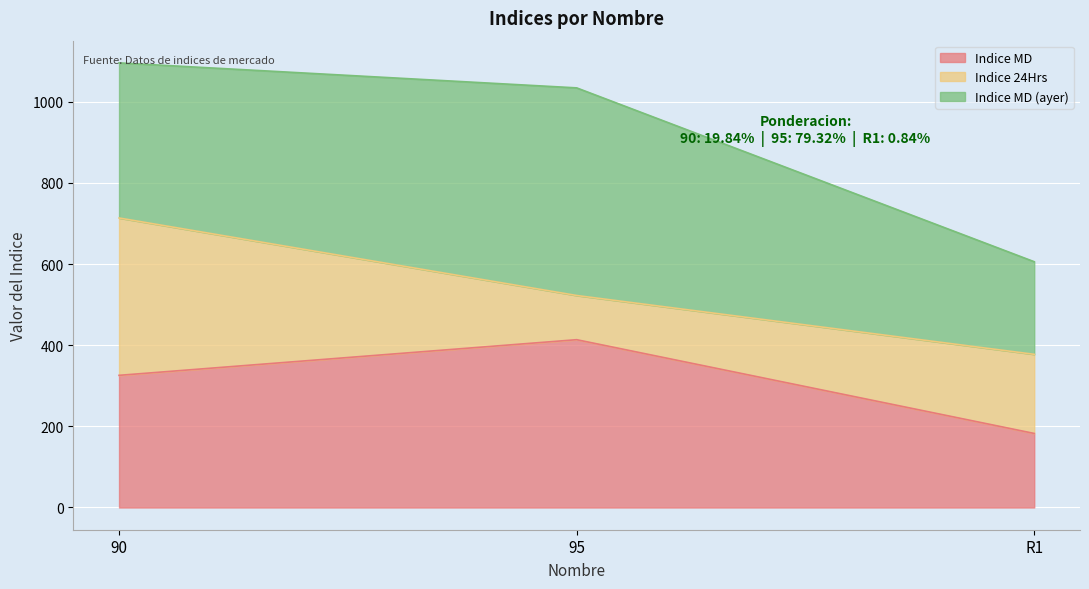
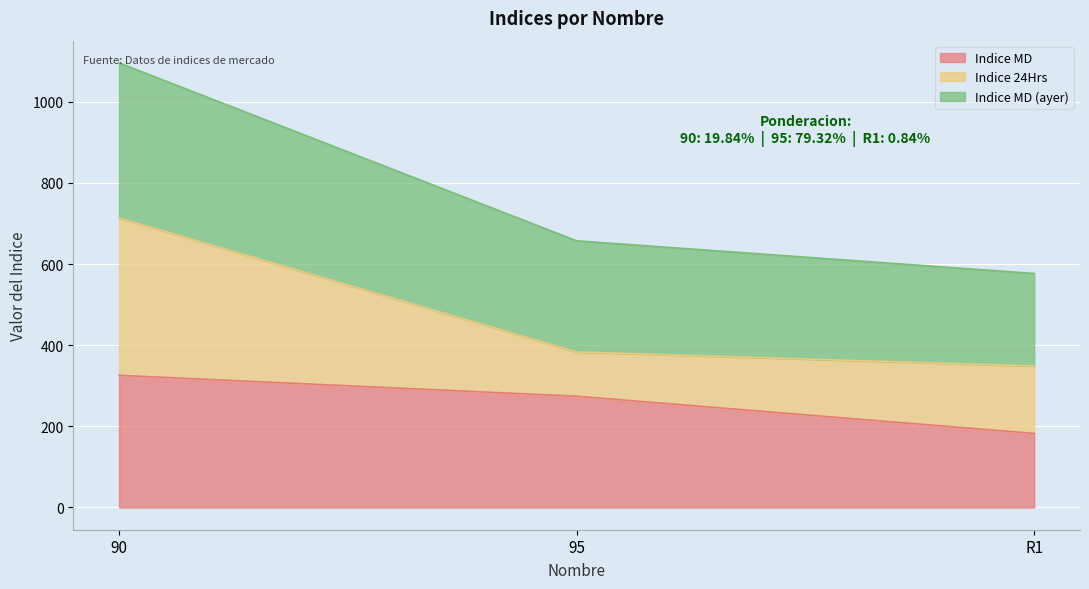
Indice MD, 95: 410 -> 270
Indice MD (ayer), 95: 510 -> 270
Indice 24Hrs, R1: 200 -> 170
